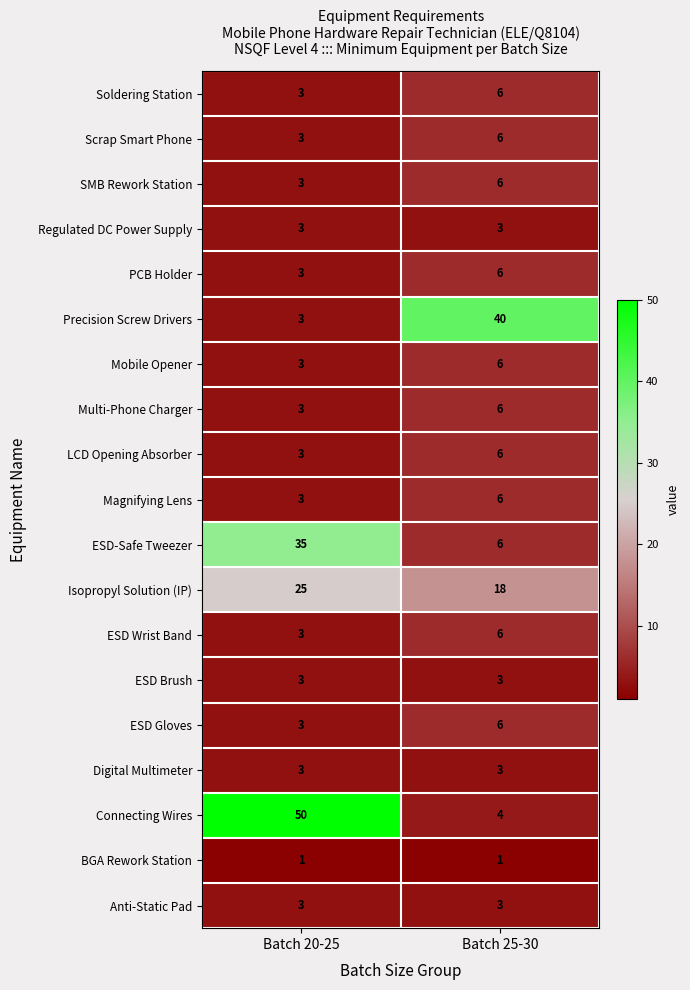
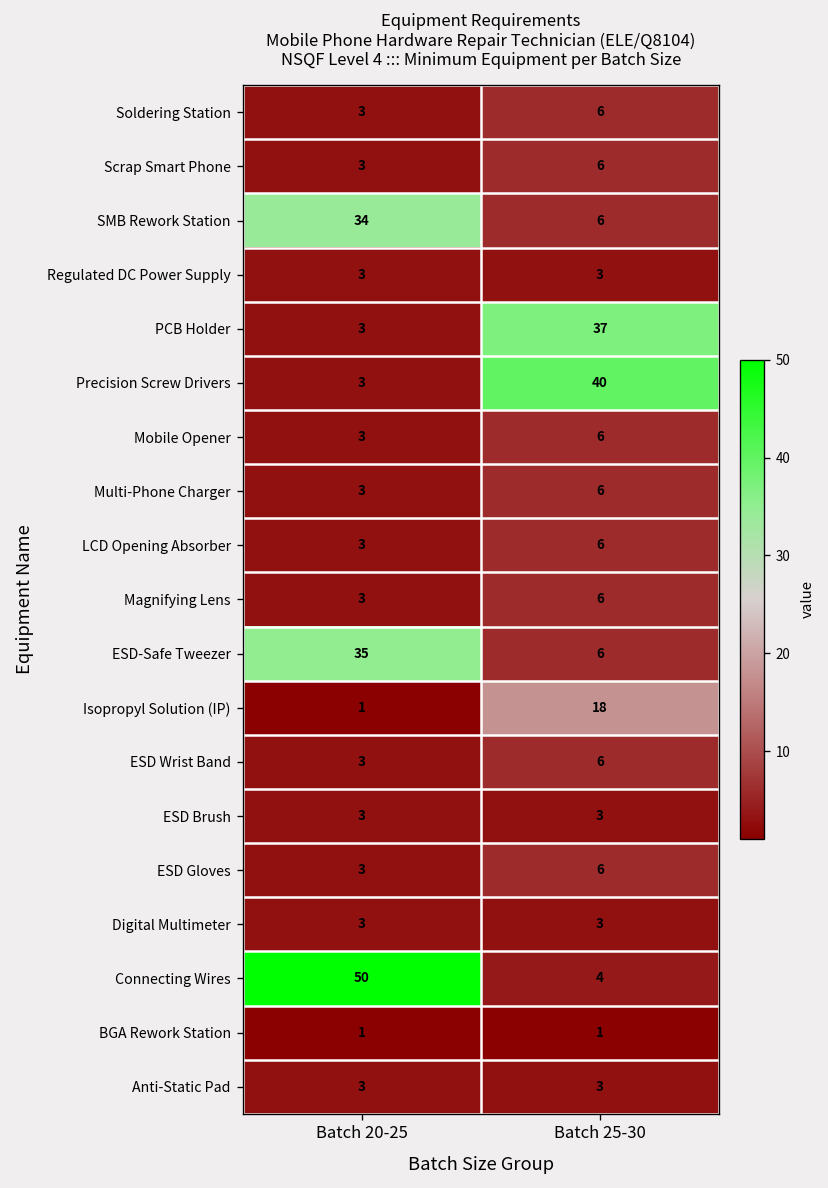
SMB Rework Station, Batch 20-25: 3 -> 34
PCB Holder, Batch 25-30: 6 -> 37
Isopropyl Solution (IP), Batch 20-25: 25 -> 1
